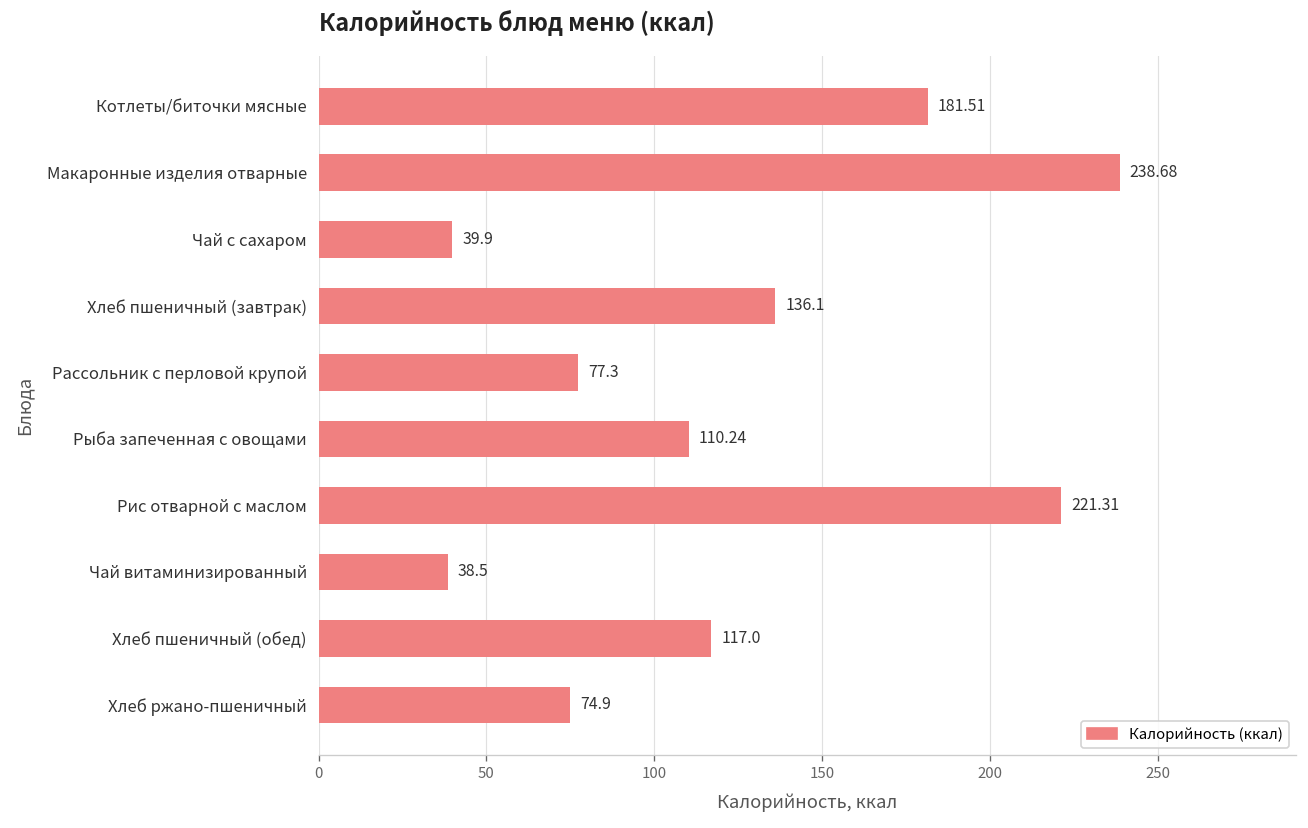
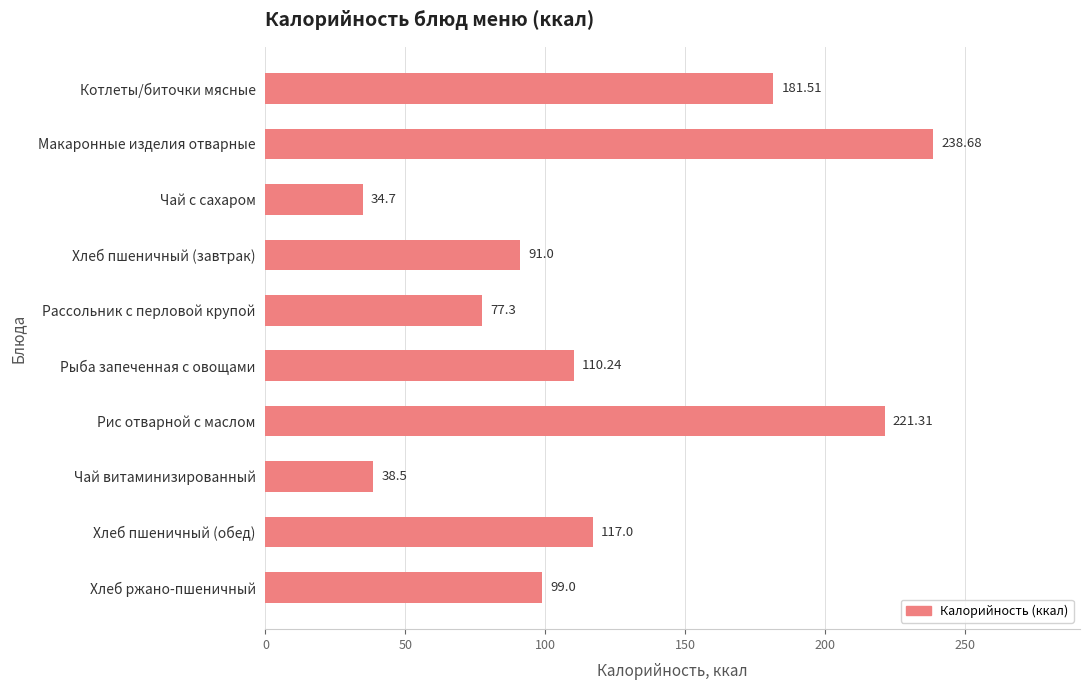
Чай с сахаром: 39.9 -> 34.7
Хлеб пшеничный (завтрак): 136.1 -> 91.0
Хлеб ржано-пшеничный: 74.9 -> 99.0
